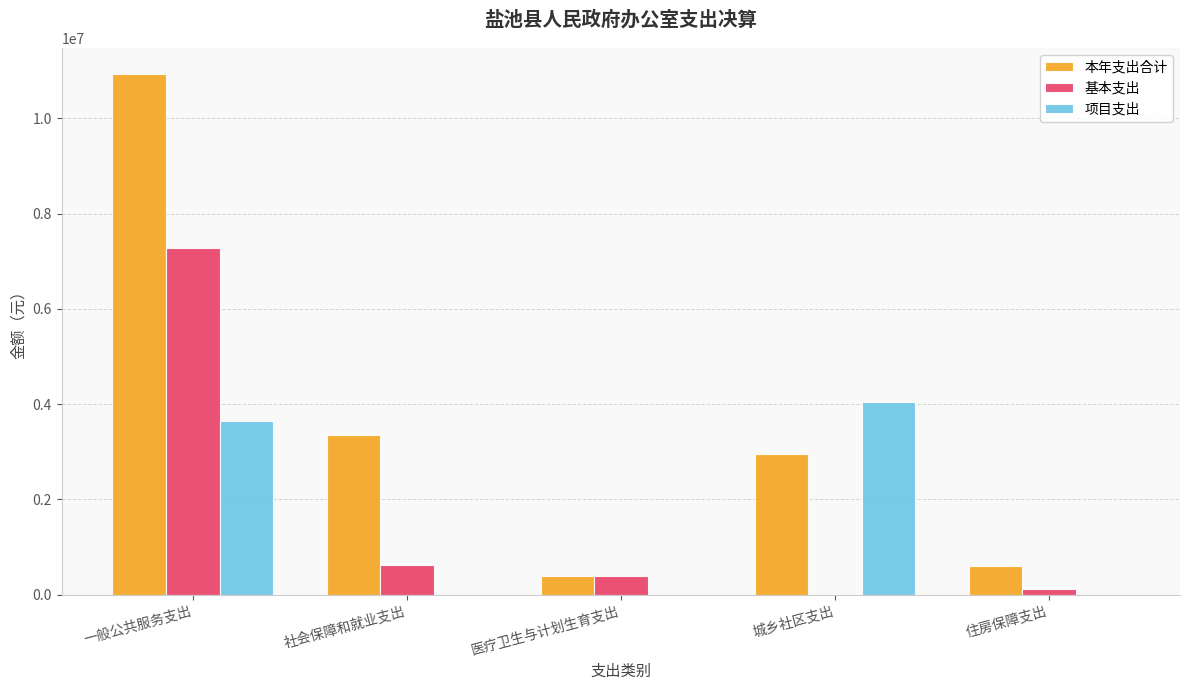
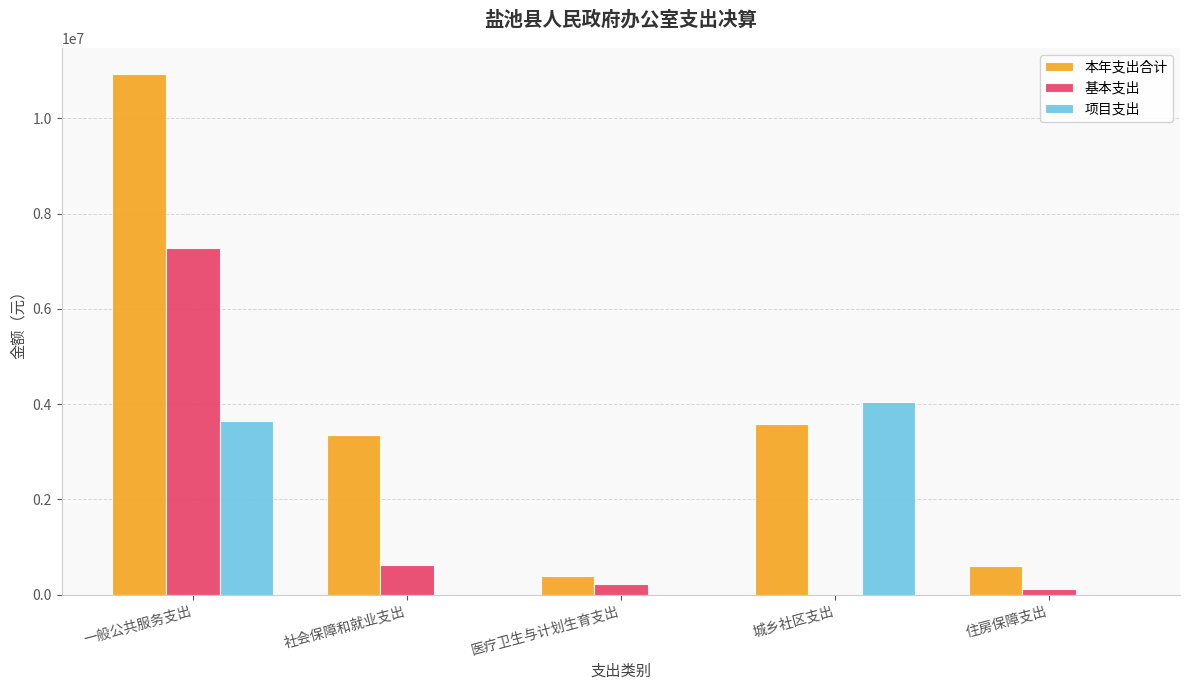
基本支出, 医疗卫生与计划生育支出: 400000 -> 200000
本年支出合计, 城乡社区支出: 2900000 -> 3600000
